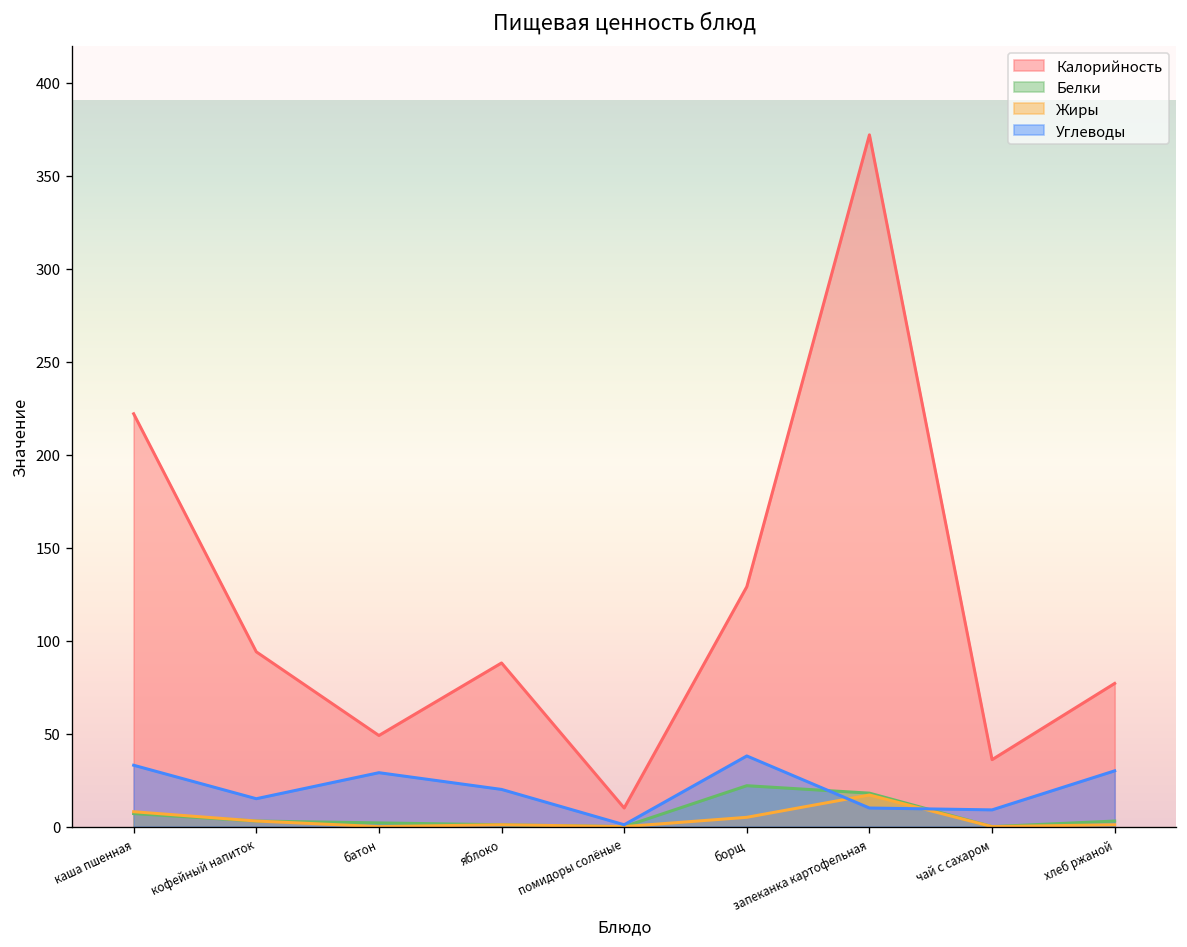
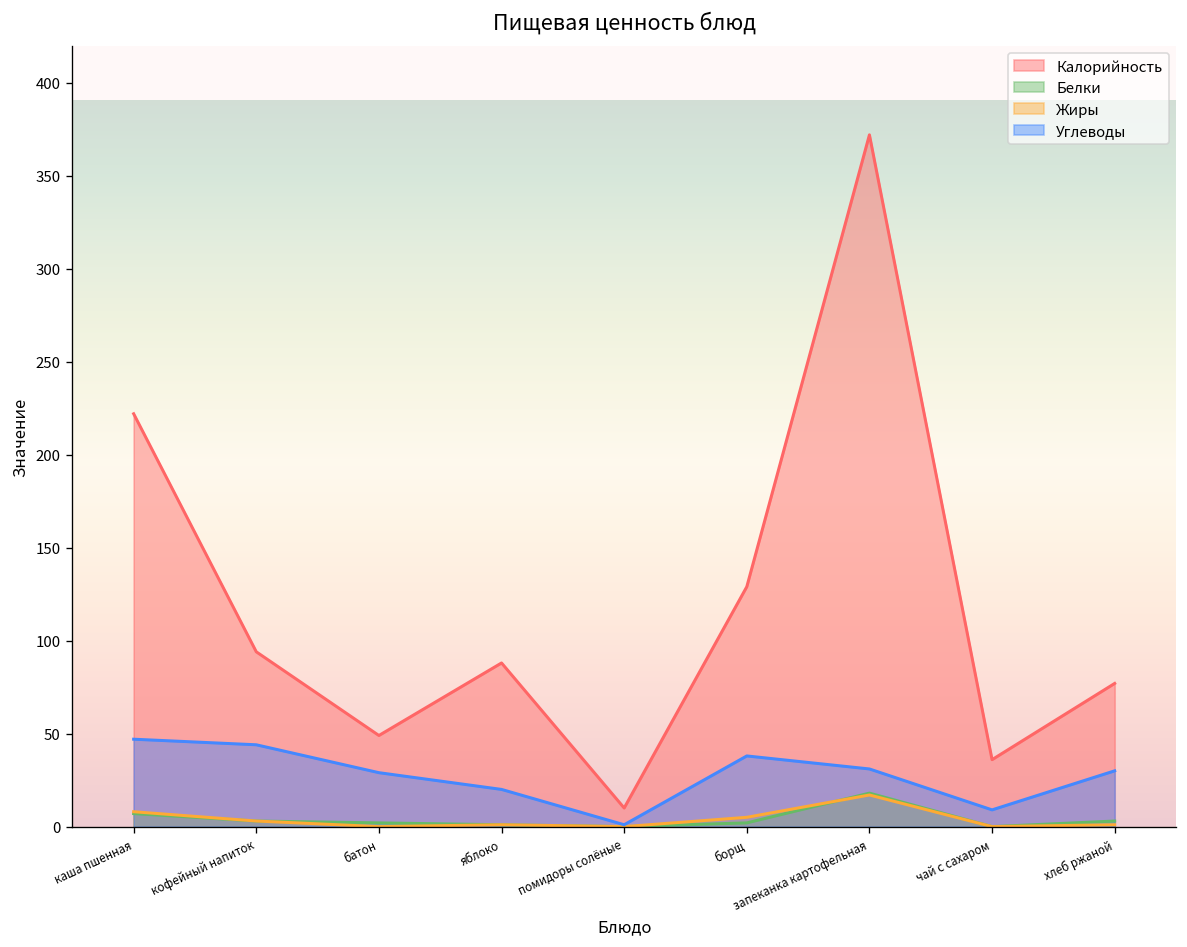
Углеводы, каша пшенная: 33 -> 47
Углеводы, кофейный напиток: 15 -> 44
Белки, борщ: 22 -> 2
Углеводы, запеканка картофельная: 10 -> 31
